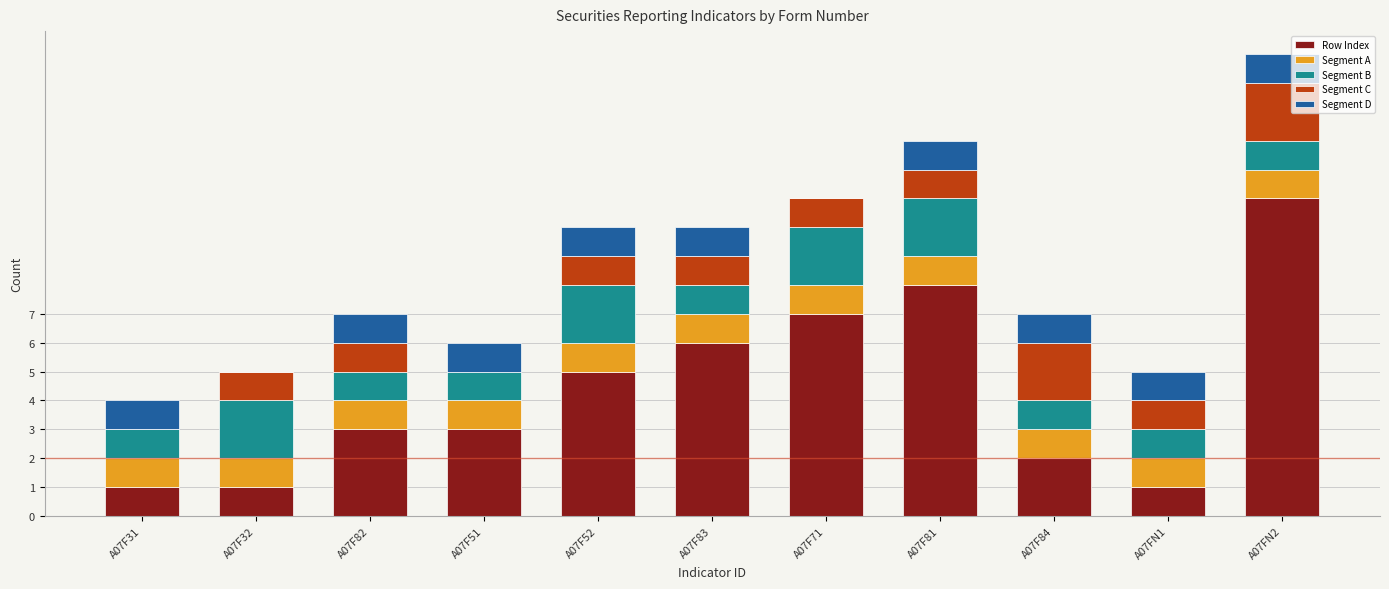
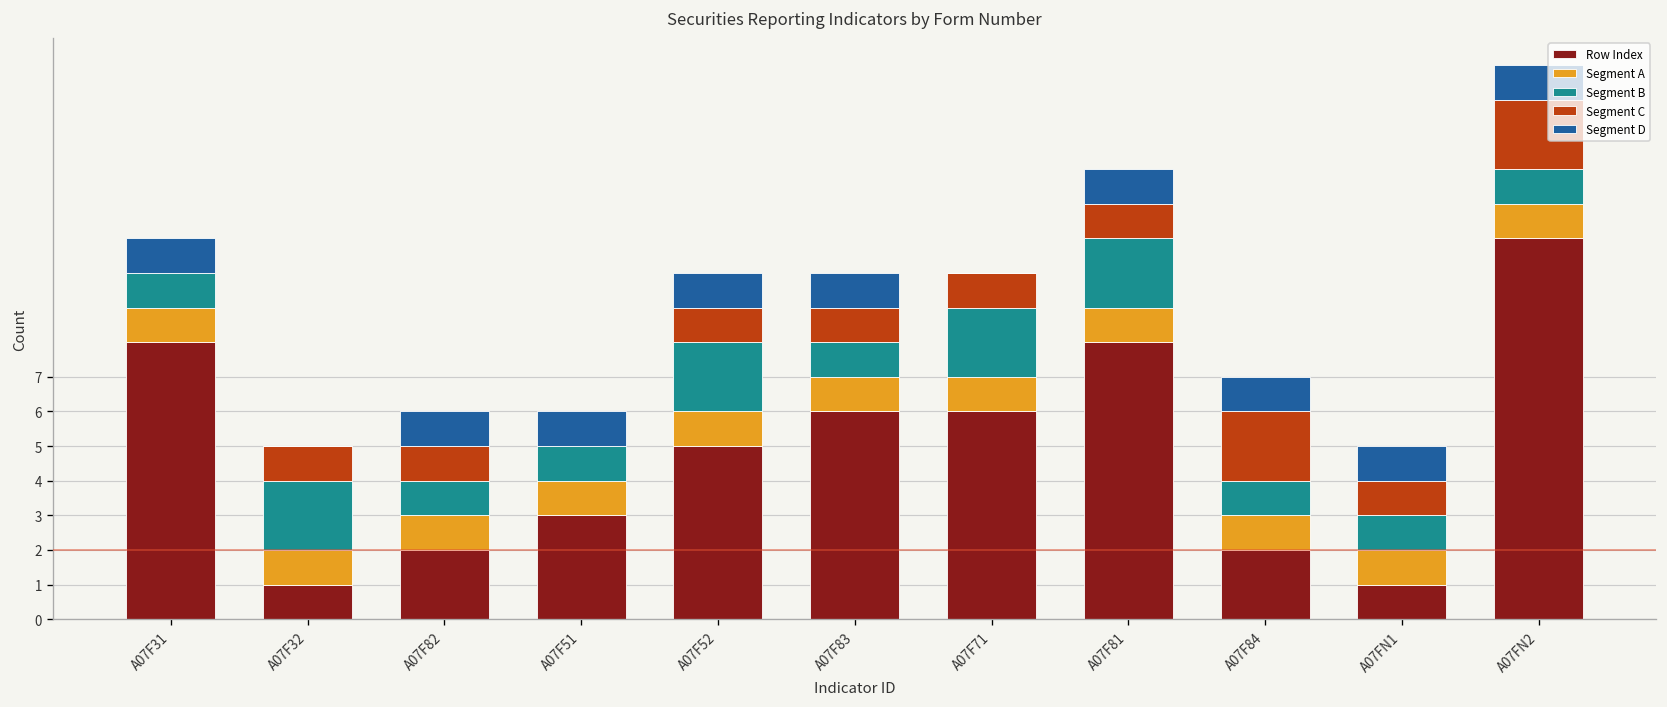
Row Index, A07F31: 1 -> 8
Row Index, A07F82: 3 -> 2
Row Index, A07F71: 7 -> 6
